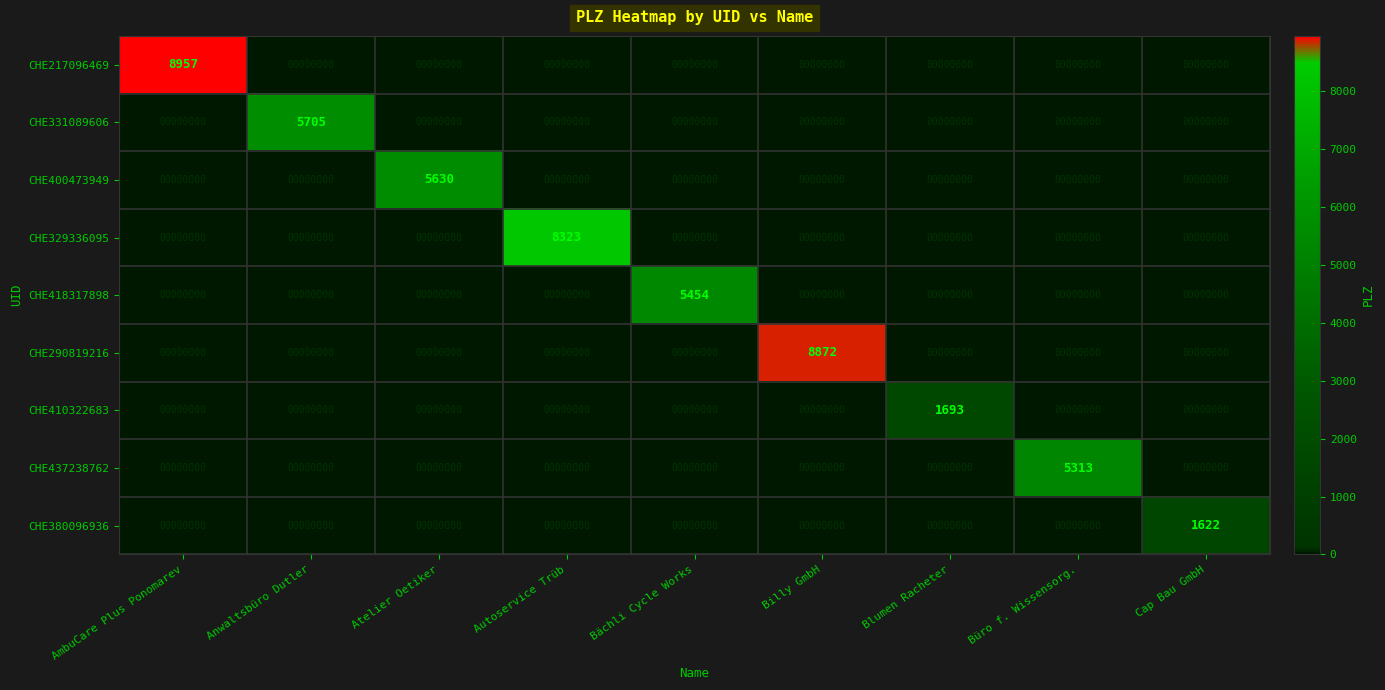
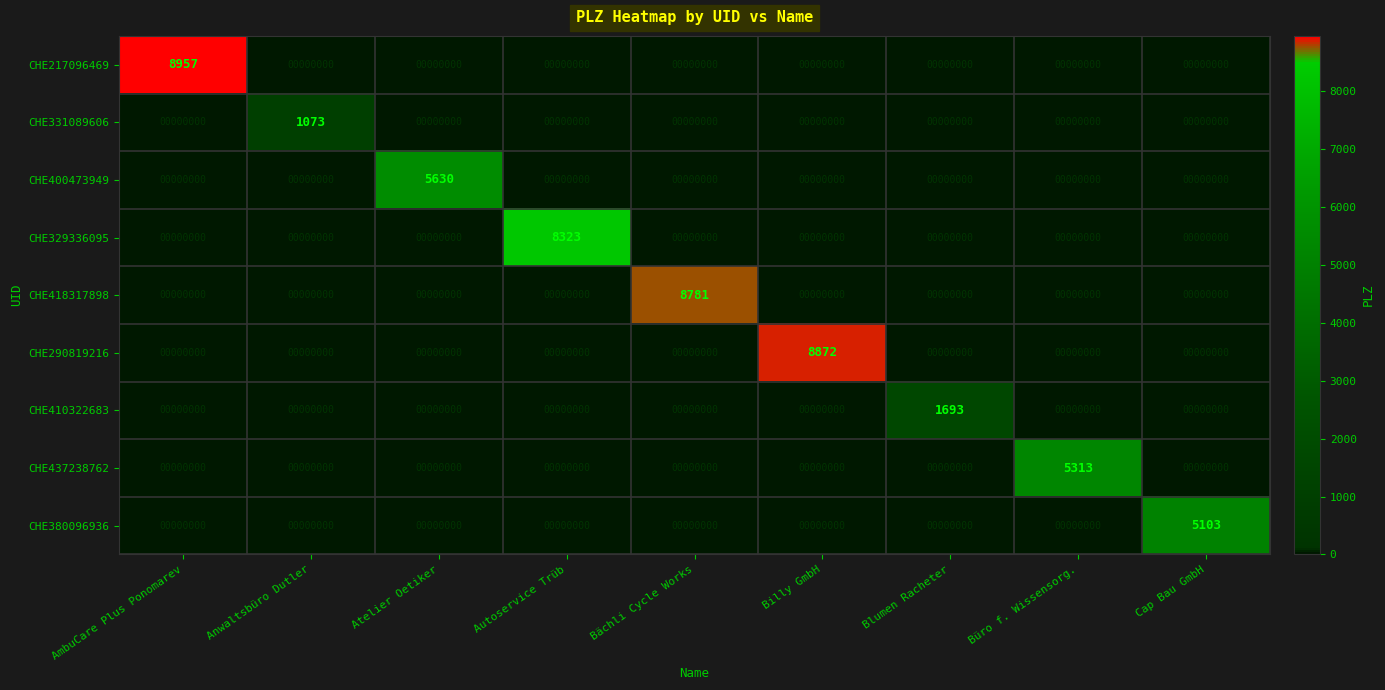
CHE331089606, Anwaltsbüro Dutler: 5705 -> 1073
CHE418317898, Bächli Cycle Works: 5454 -> 8781
CHE380096936, Cap Bau GmbH: 1622 -> 5103
